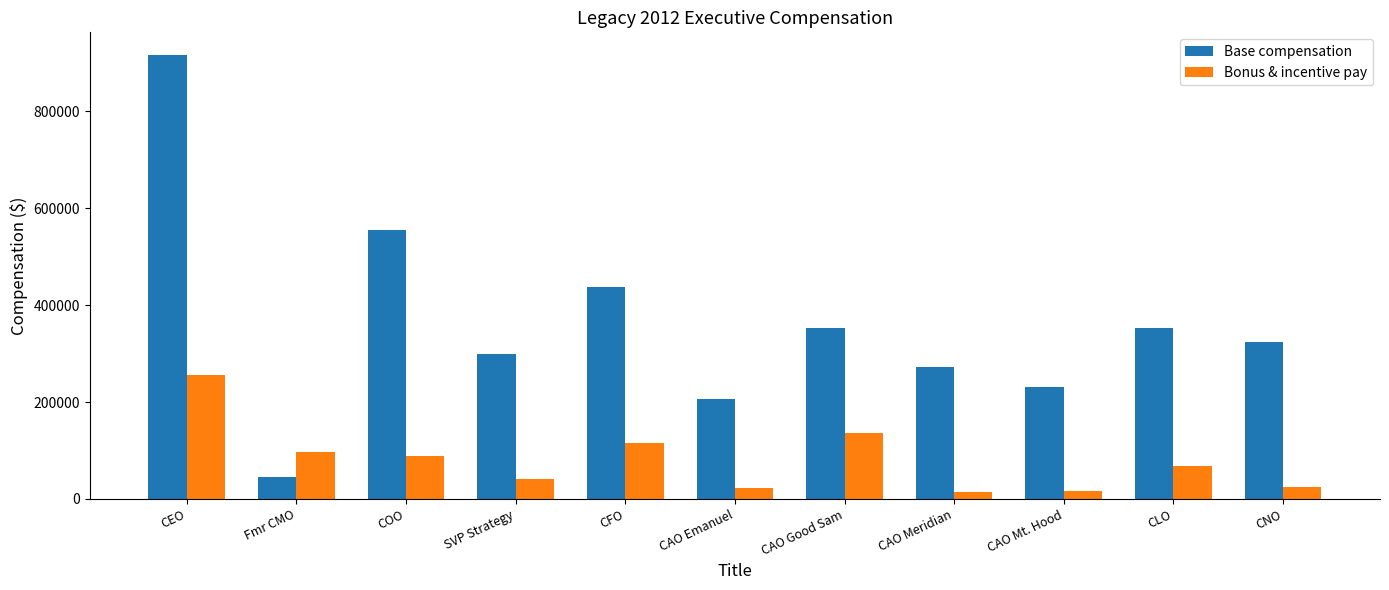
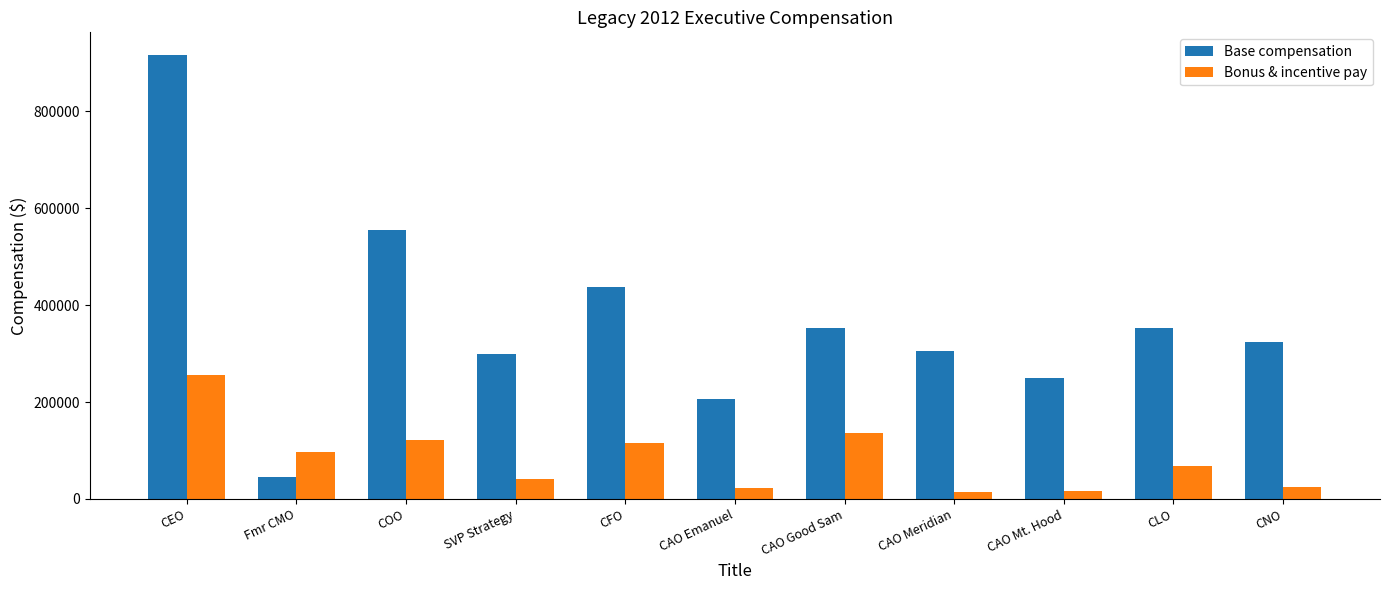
Bonus & incentive pay, COO: 90000 -> 120000
Base compensation, CAO Meridian: 270000 -> 310000
Base compensation, CAO Mt. Hood: 230000 -> 250000
